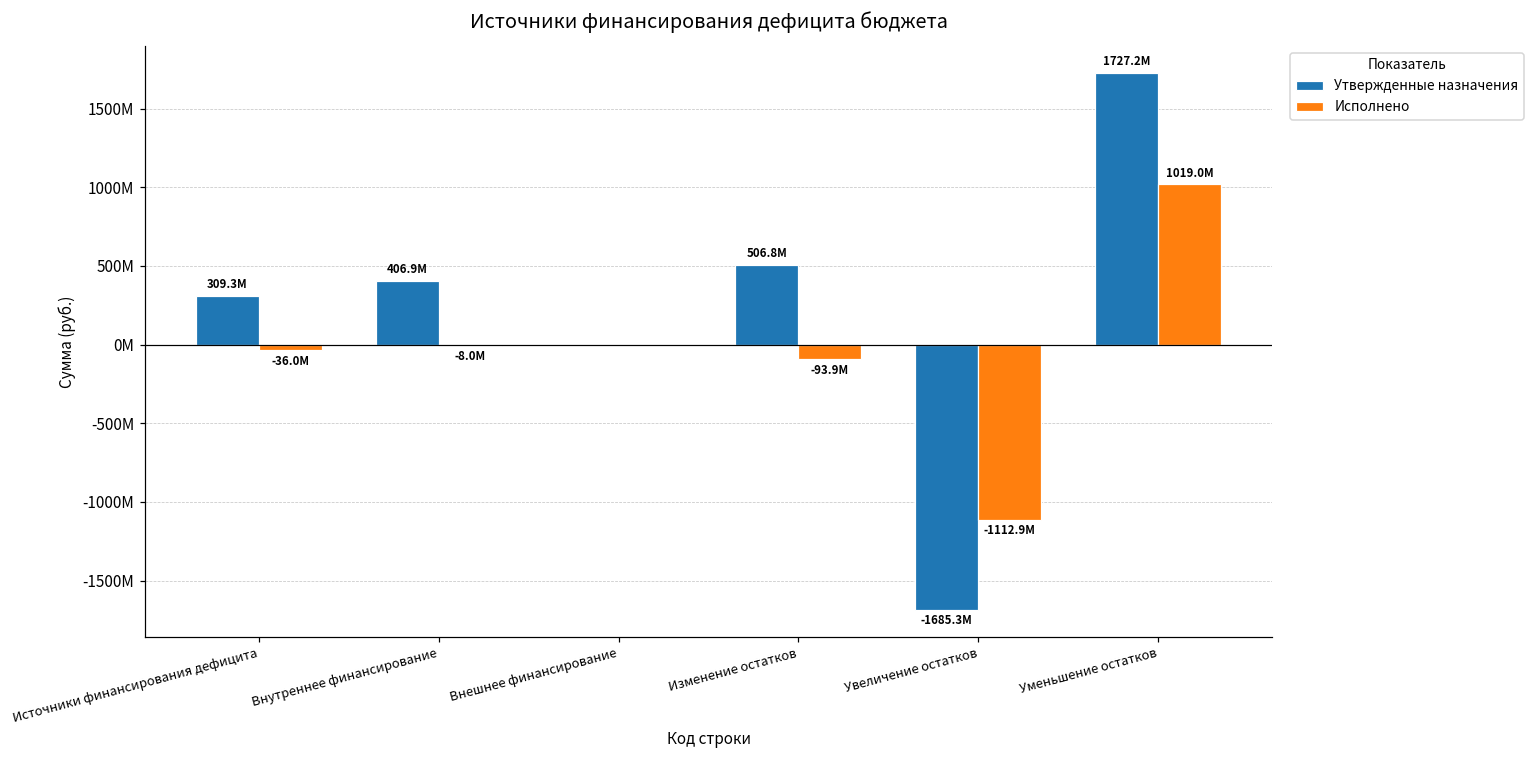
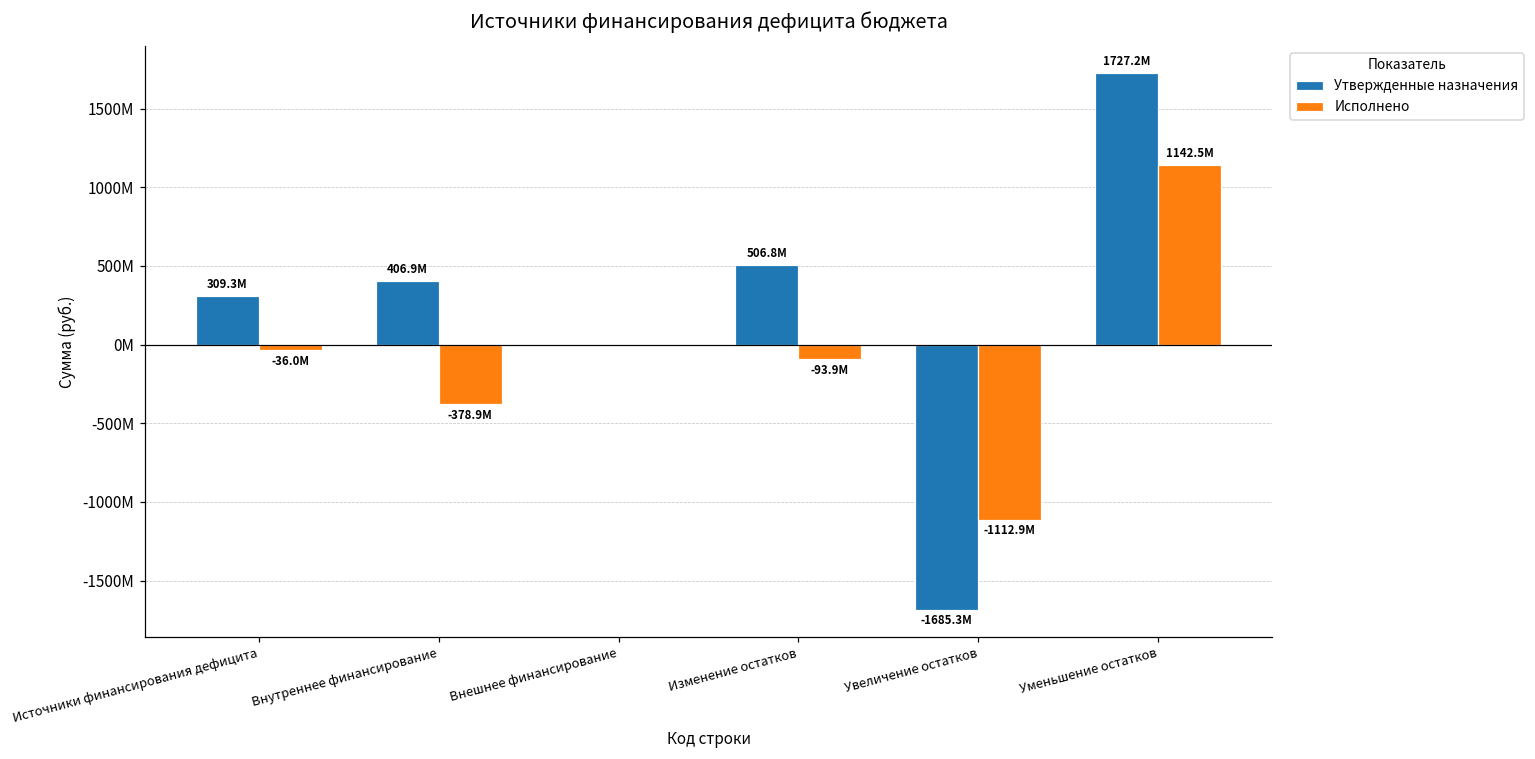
Исполнено, Внутреннее финансирование: -8.0M -> -378.9M
Исполнено, Уменьшение остатков: 1019.0M -> 1142.5M
